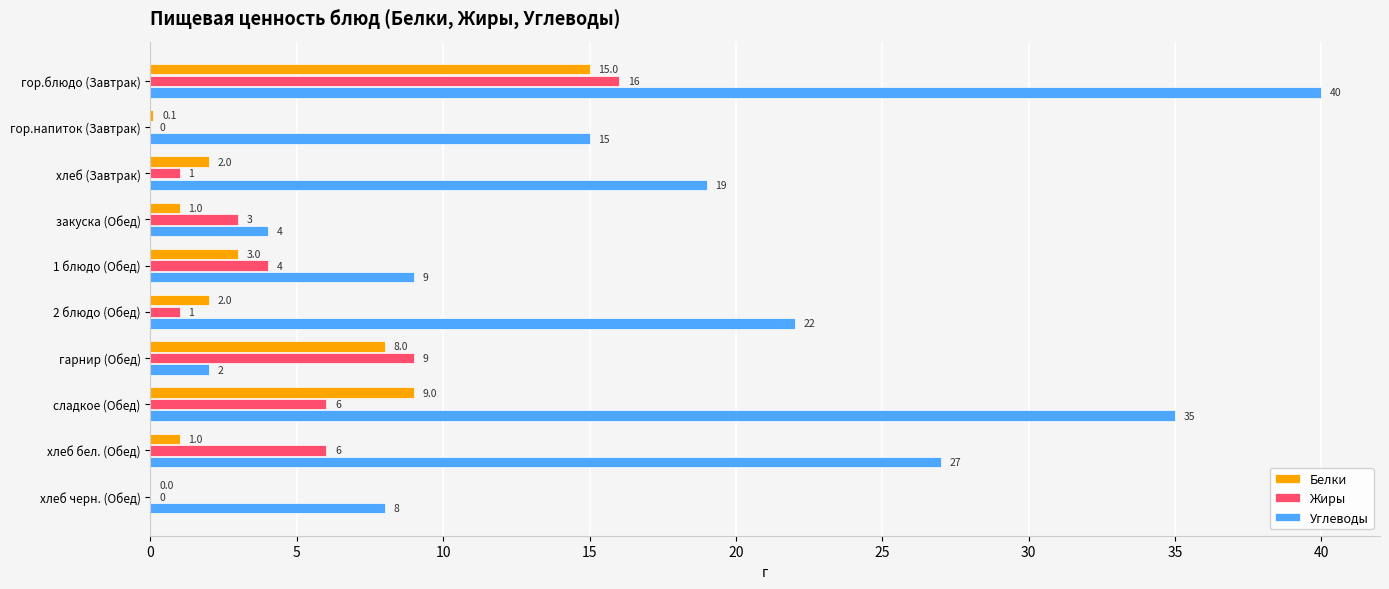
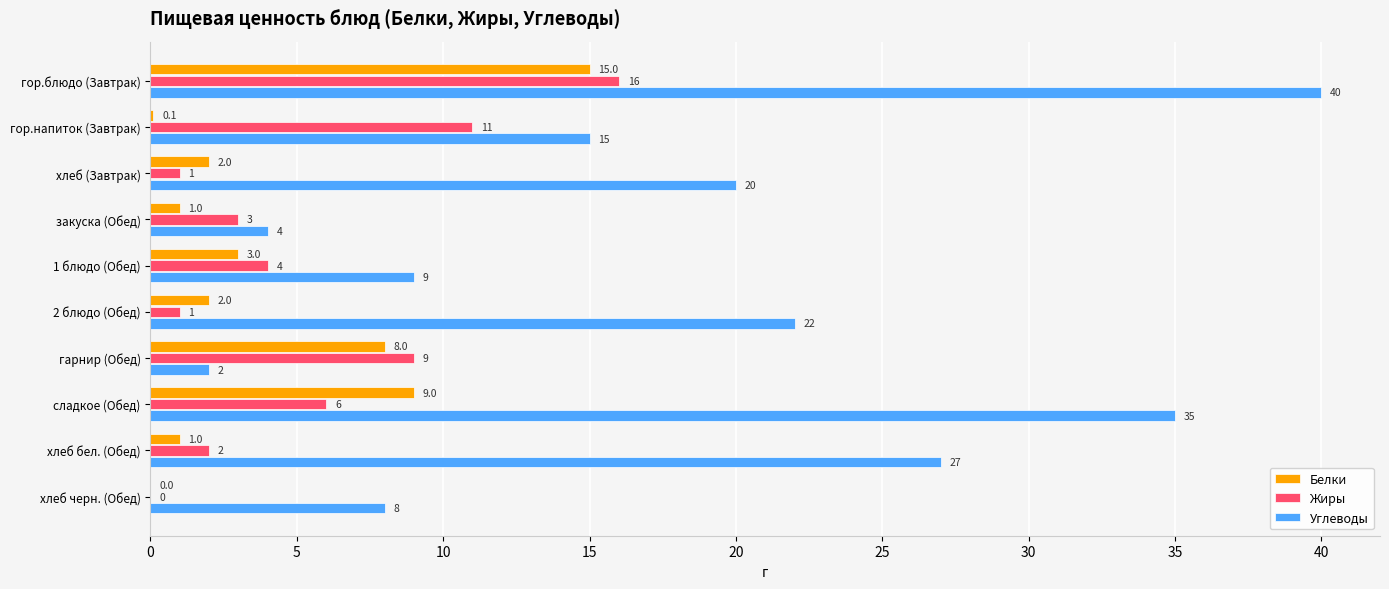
Жиры, гор.напиток (Завтрак): 0 -> 11
Углеводы, хлеб (Завтрак): 19 -> 20
Жиры, хлеб бел. (Обед): 6 -> 2
